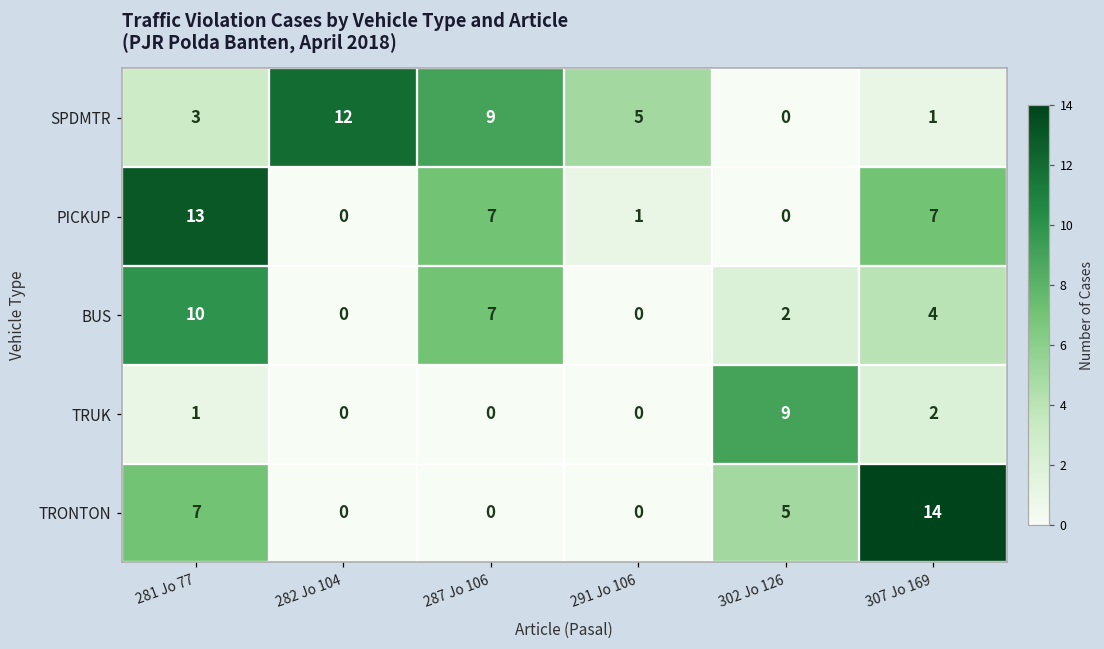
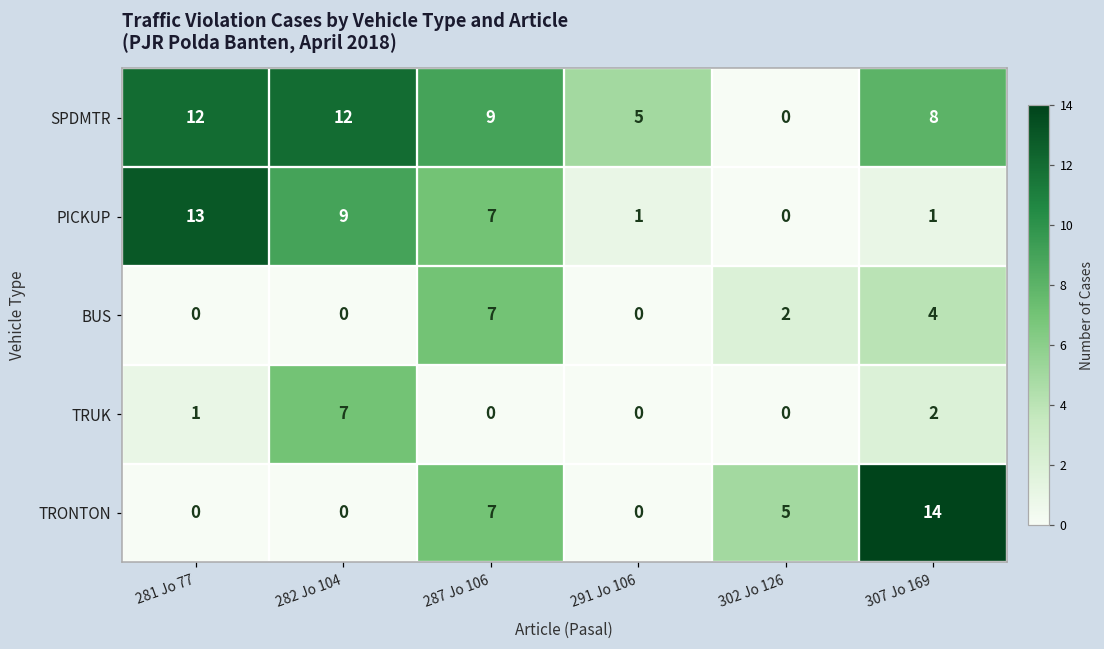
SPDMTR, 281 Jo 77: 3 -> 12
SPDMTR, 307 Jo 169: 1 -> 8
PICKUP, 282 Jo 104: 0 -> 9
PICKUP, 307 Jo 169: 7 -> 1
BUS, 281 Jo 77: 10 -> 0
TRUK, 282 Jo 104: 0 -> 7
TRUK, 302 Jo 126: 9 -> 0
TRONTON, 281 Jo 77: 7 -> 0
TRONTON, 287 Jo 106: 0 -> 7
